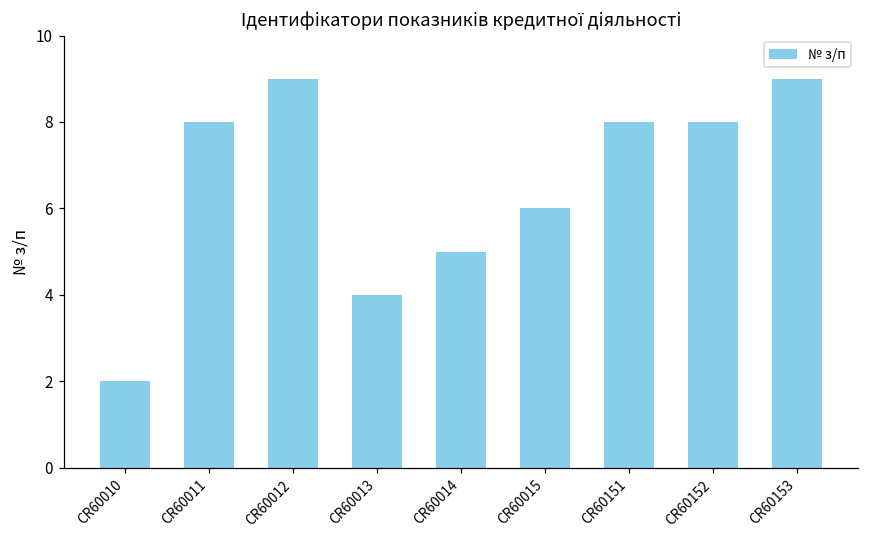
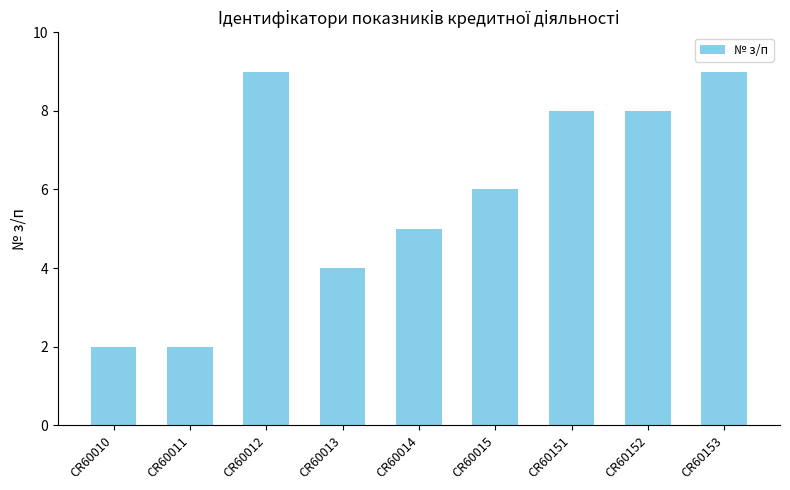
CR60011: 8 -> 2
